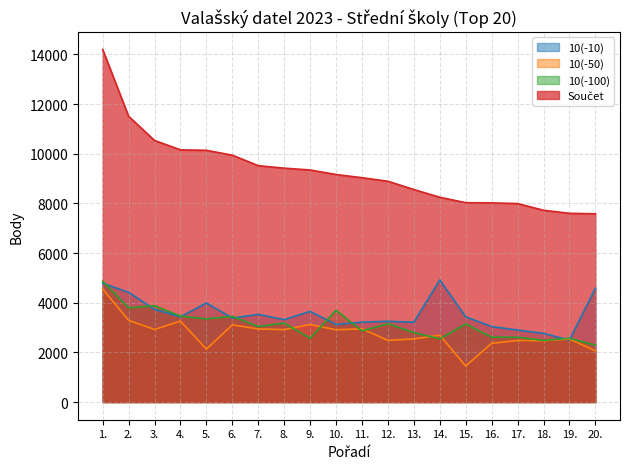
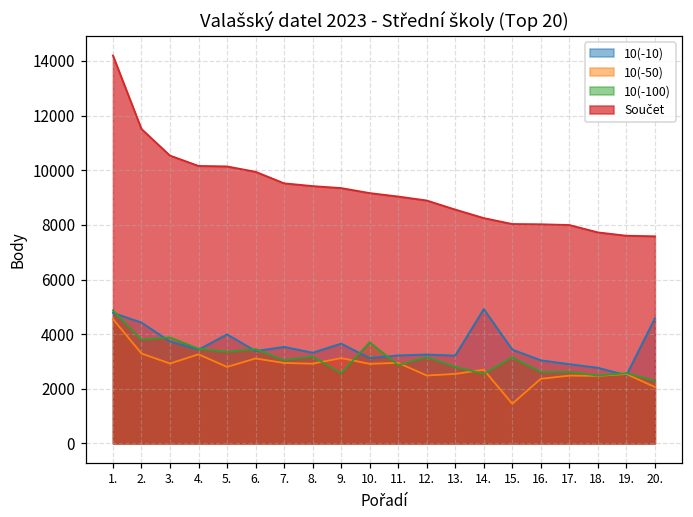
10(-50), 5.: 2100 -> 2800
